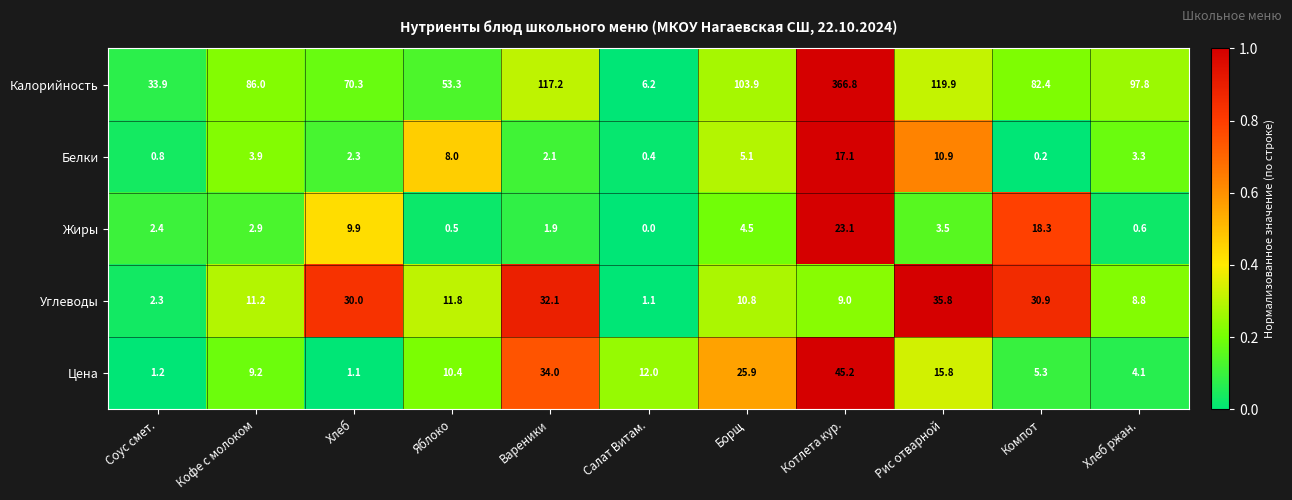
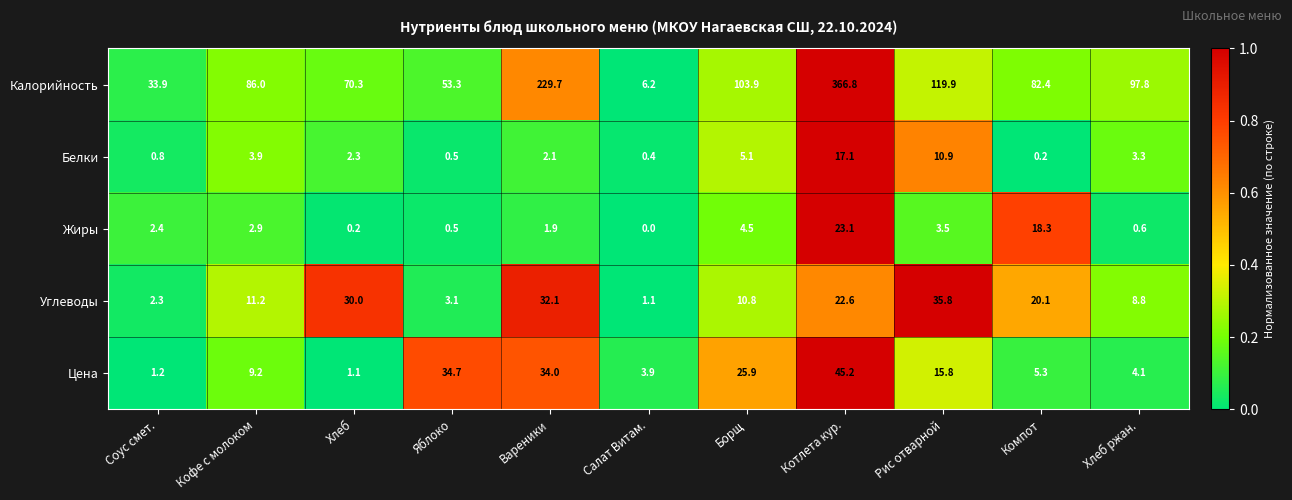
Калорийность, Вареники: 117.2 -> 229.7
Белки, Яблоко: 8.0 -> 0.5
Жиры, Хлеб: 9.9 -> 0.2
Углеводы, Яблоко: 11.8 -> 3.1
Углеводы, Котлета кур.: 9.0 -> 22.6
Углеводы, Компот: 30.9 -> 20.1
Цена, Яблоко: 10.4 -> 34.7
Цена, Салат Витам.: 12.0 -> 3.9
